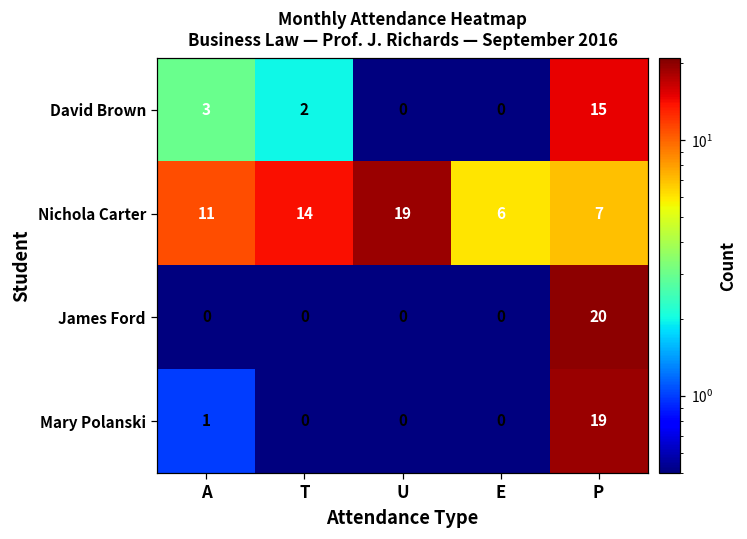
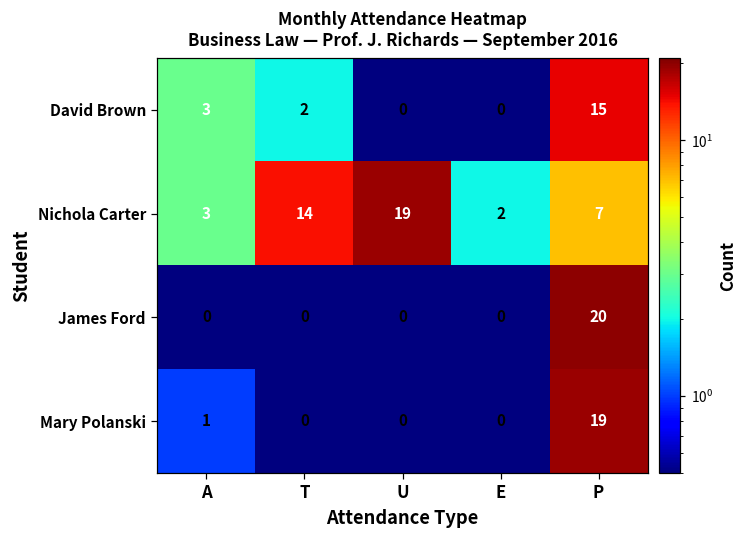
Nichola Carter, A: 11 -> 3
Nichola Carter, E: 6 -> 2
